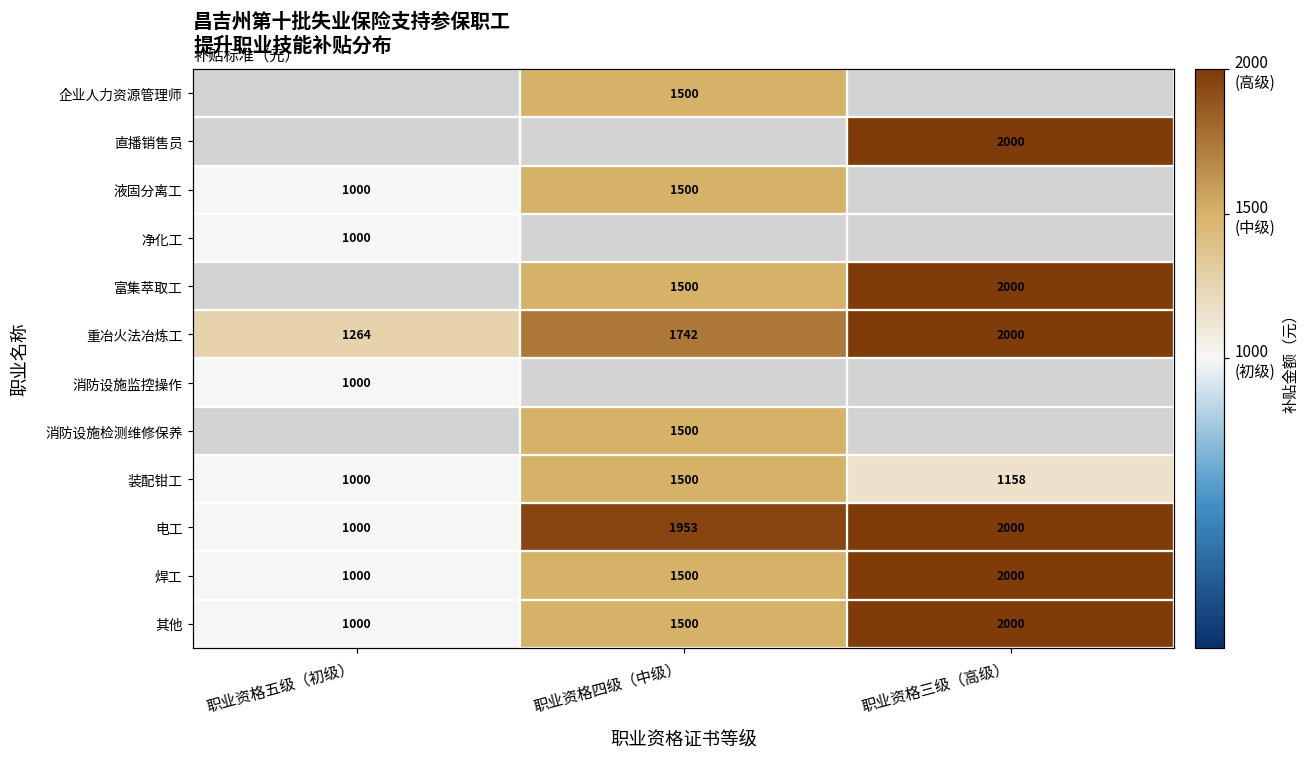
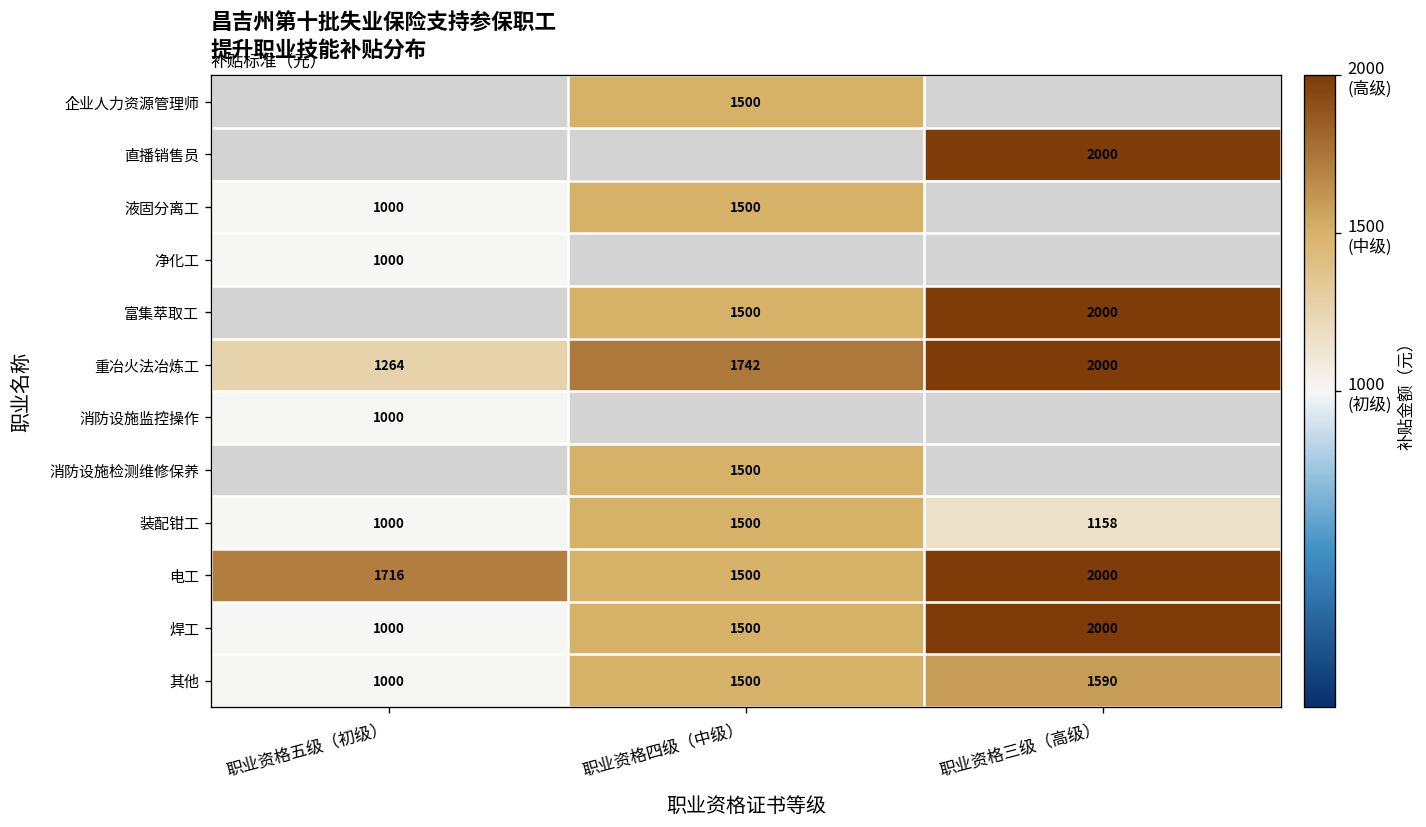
电工, 职业资格五级（初级）: 1000 -> 1716
电工, 职业资格四级（中级）: 1953 -> 1500
其他, 职业资格三级（高级）: 2000 -> 1590
